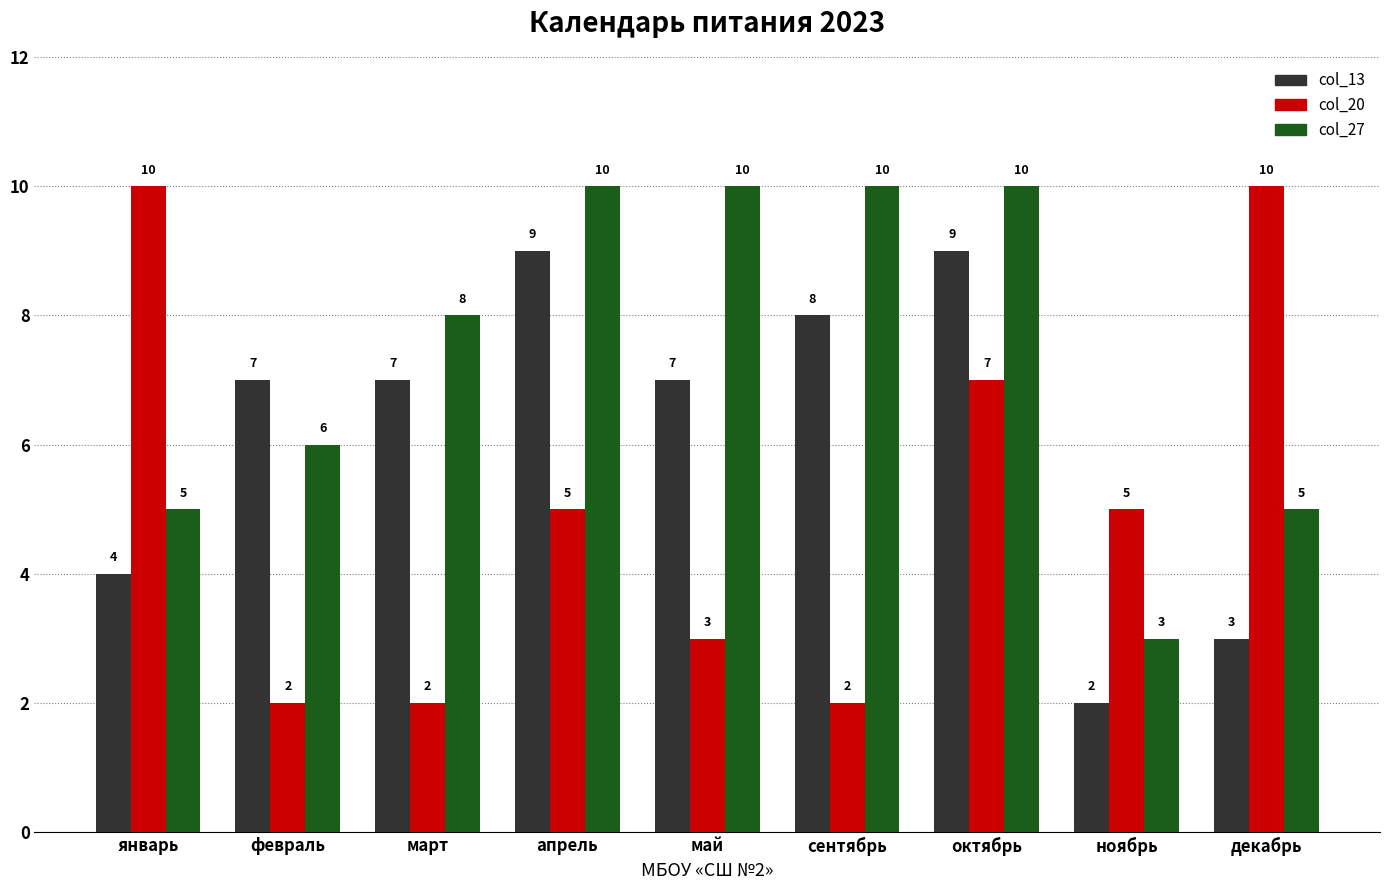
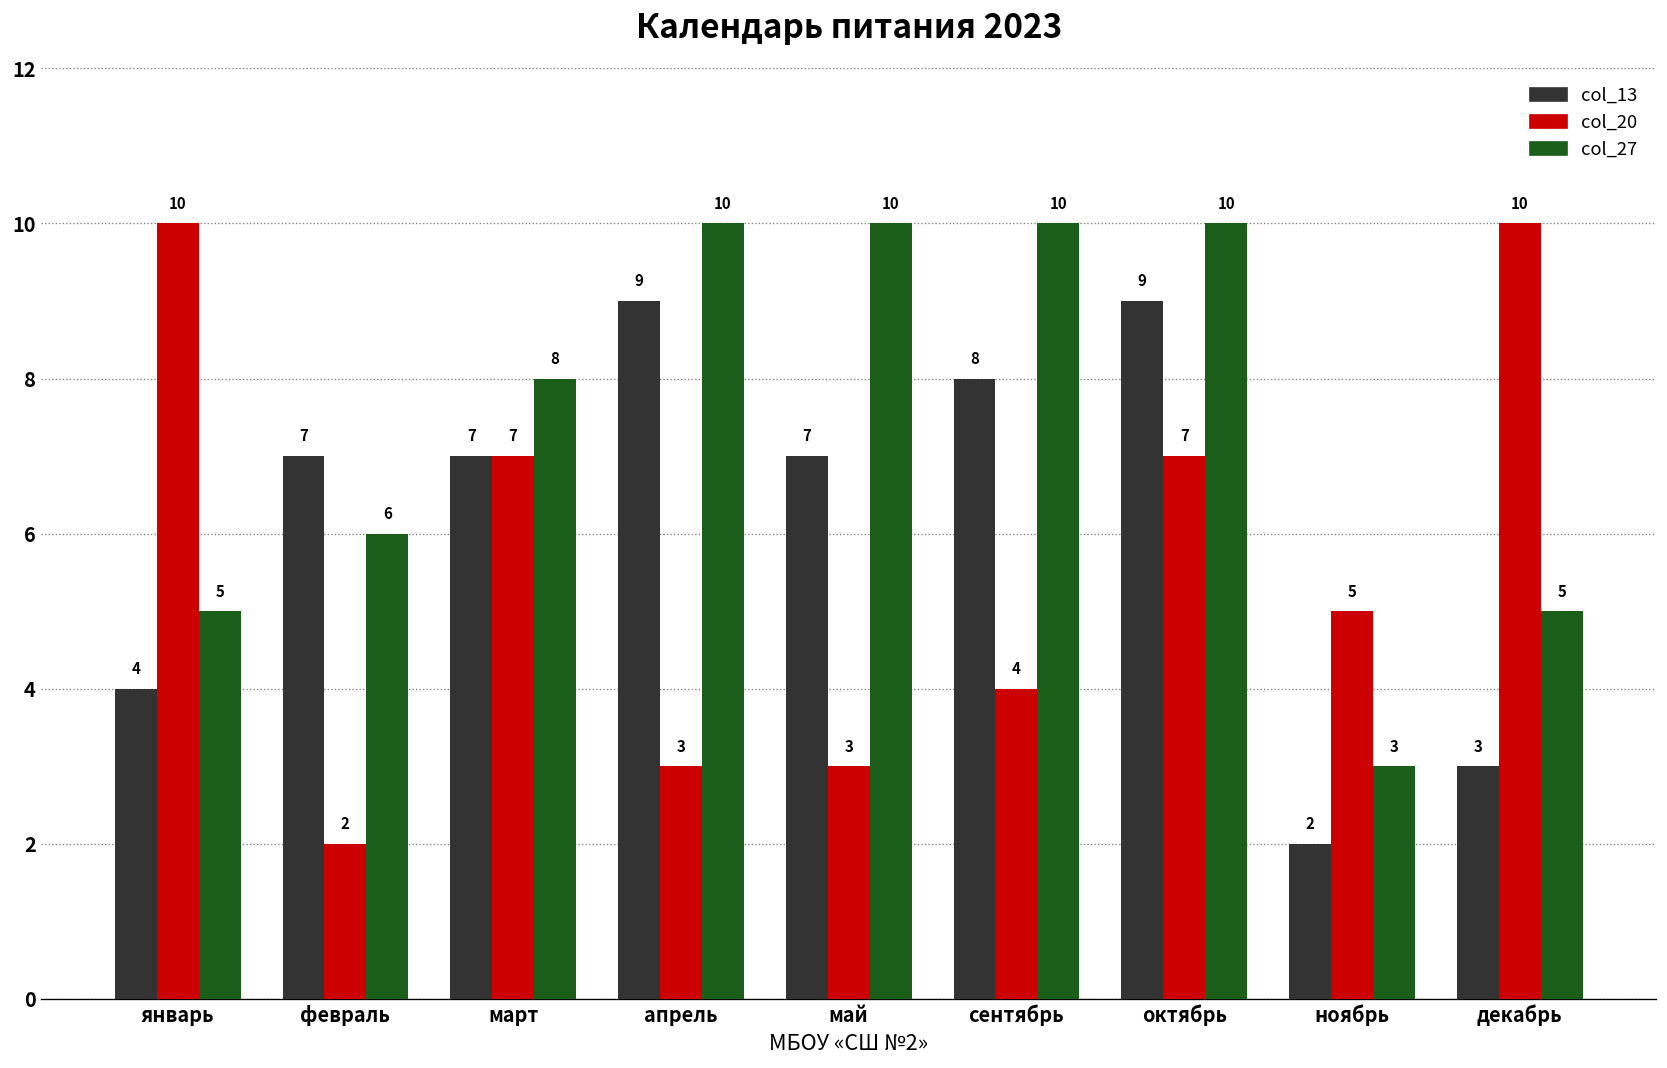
col_20, март: 2 -> 7
col_20, апрель: 5 -> 3
col_20, сентябрь: 2 -> 4
